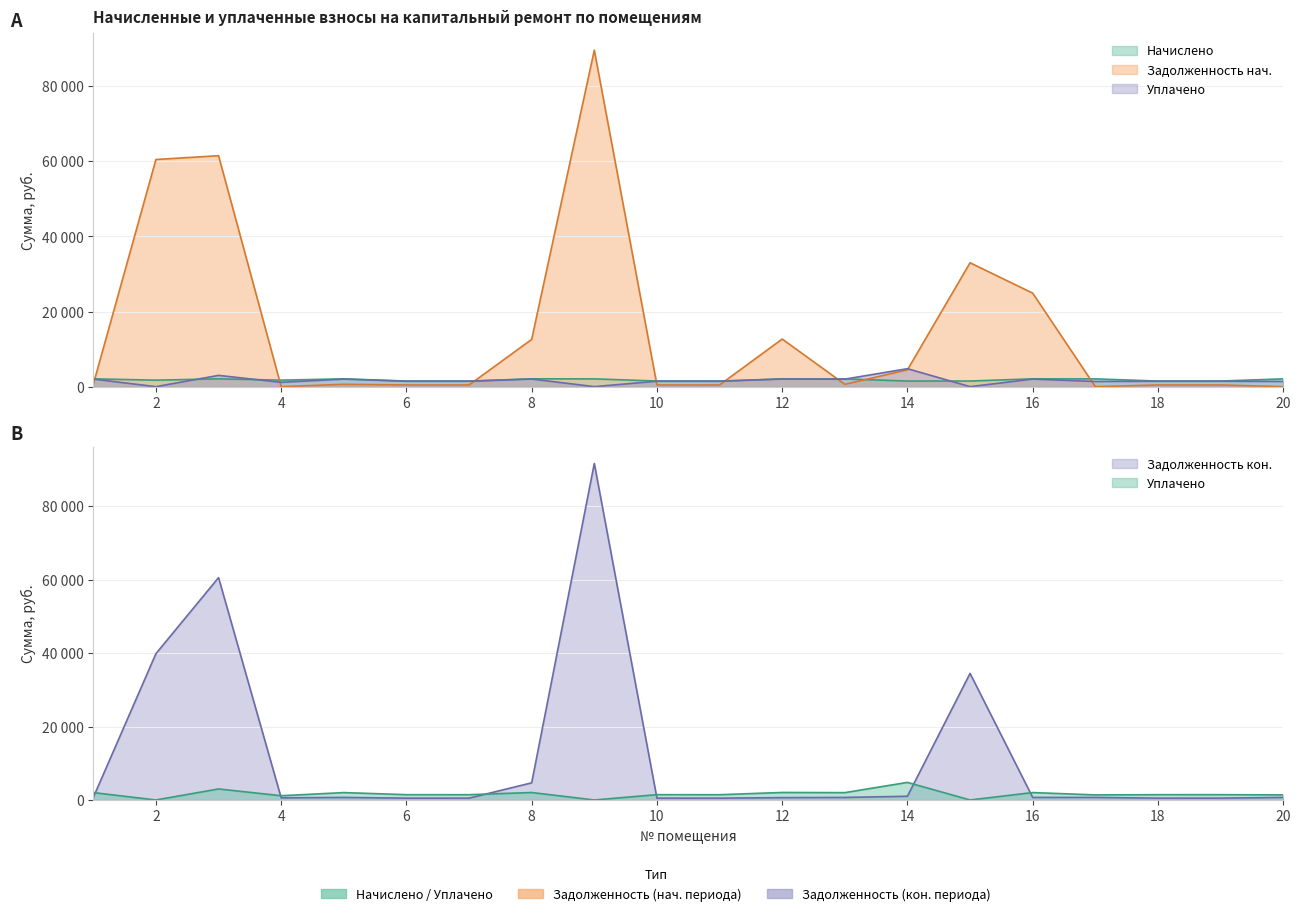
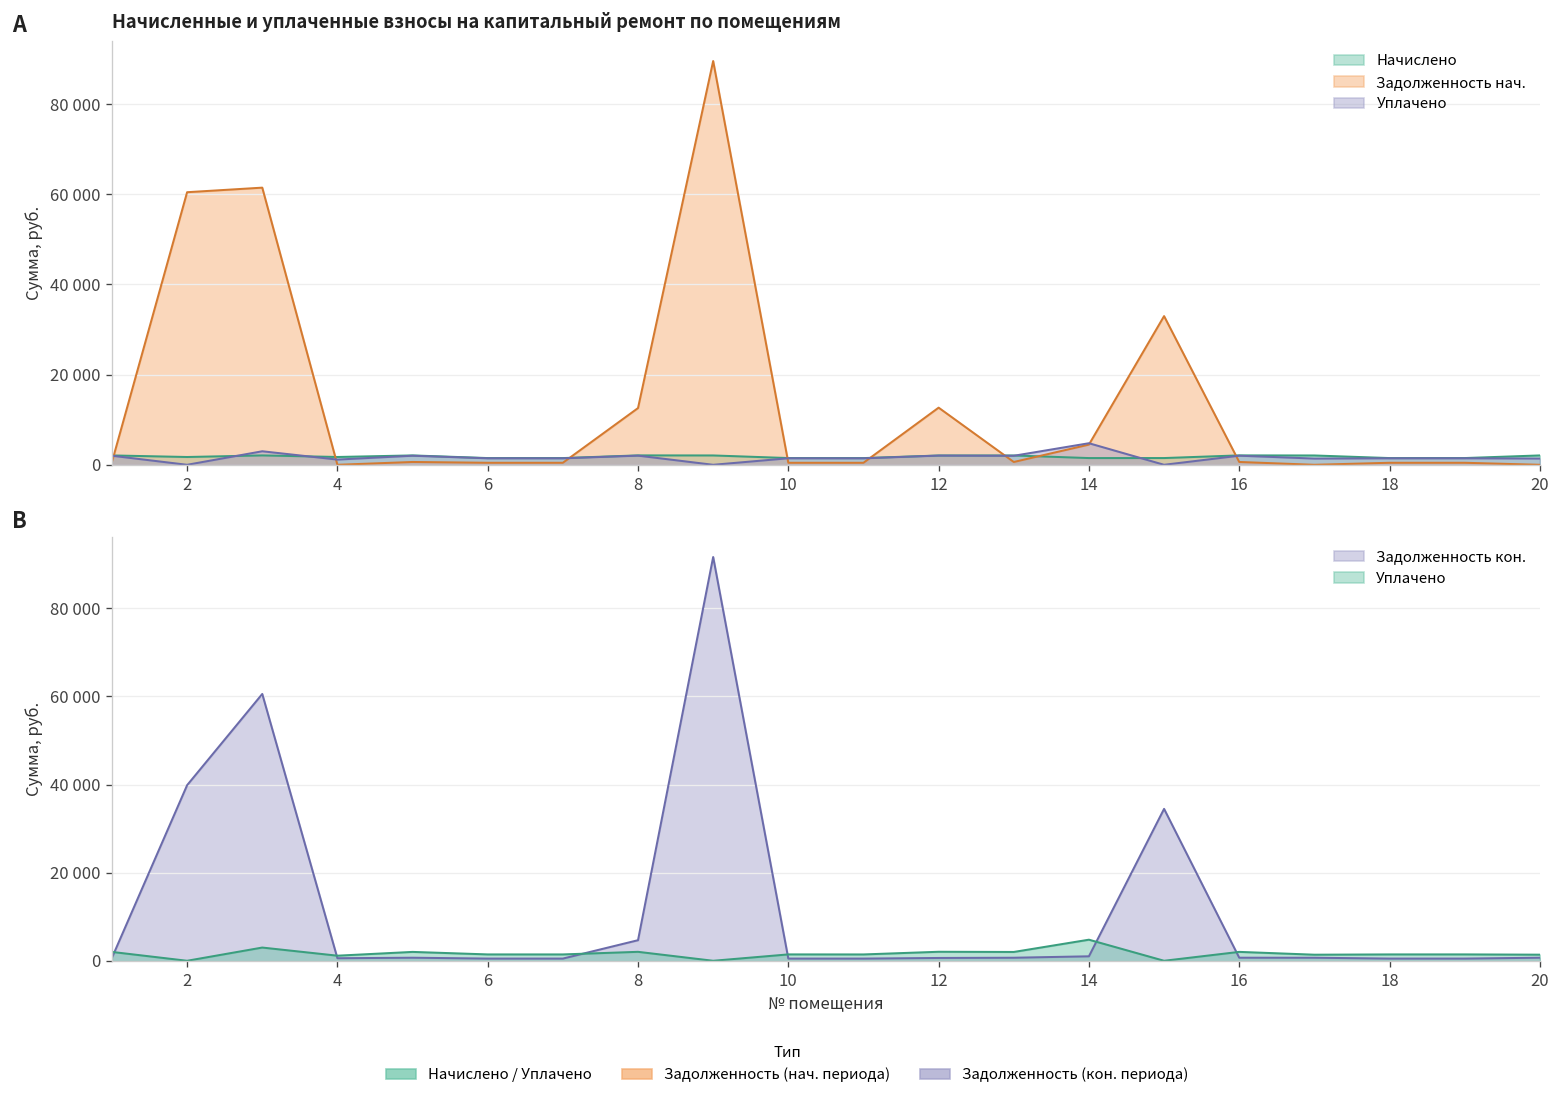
Начисленные и уплаченные взносы на капитальный ремонт по помещениям, Задолженность нач., 16: 25000 -> 1000
